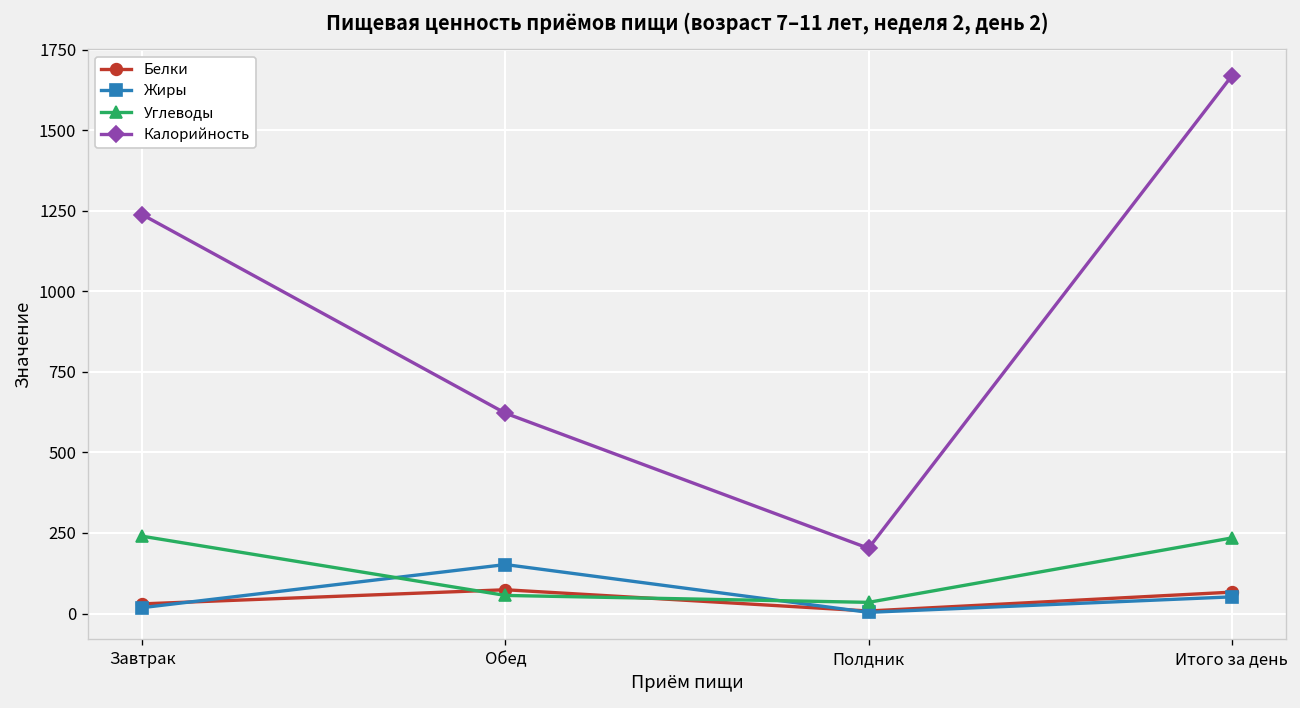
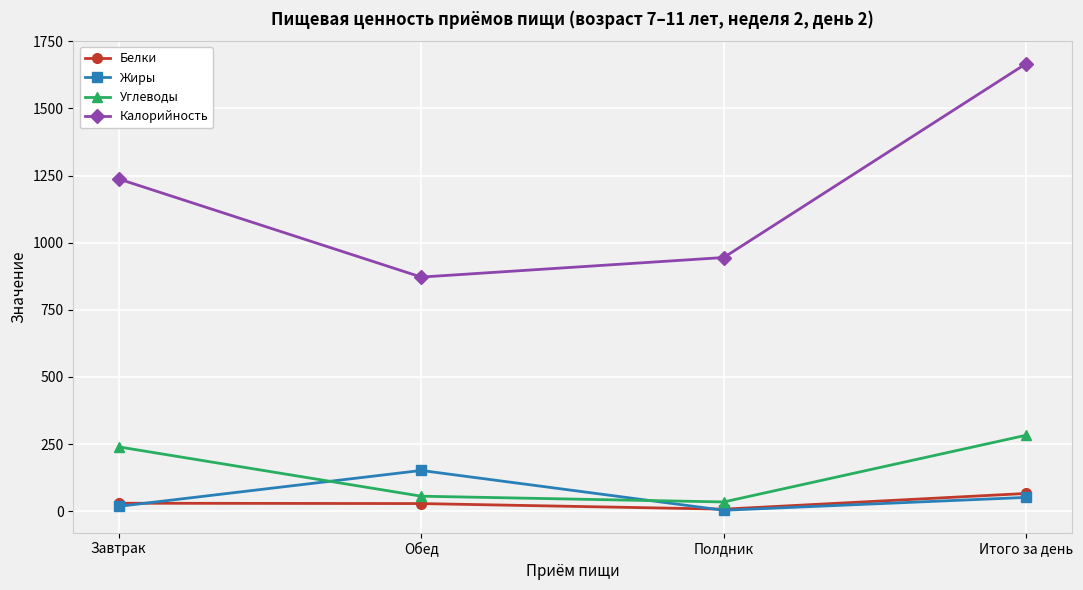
Белки, Обед: 70 -> 30
Калорийность, Обед: 620 -> 870
Калорийность, Полдник: 200 -> 940
Углеводы, Итого за день: 230 -> 280
